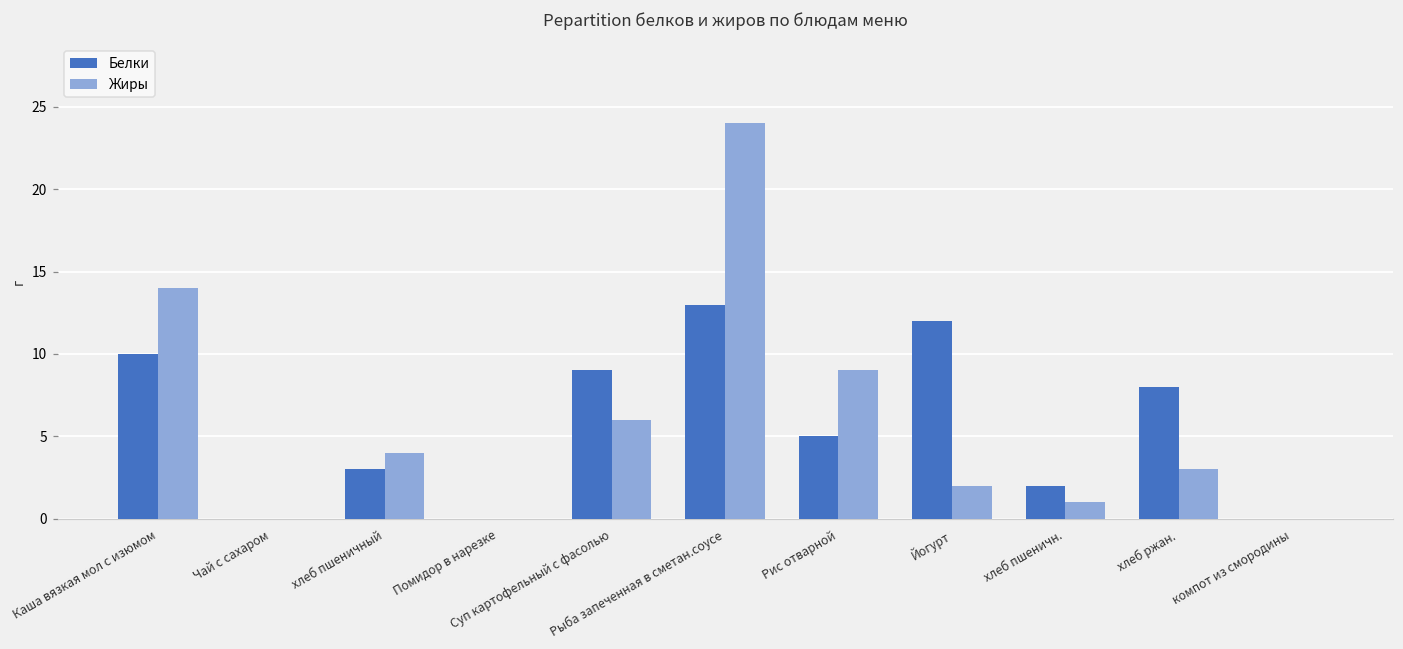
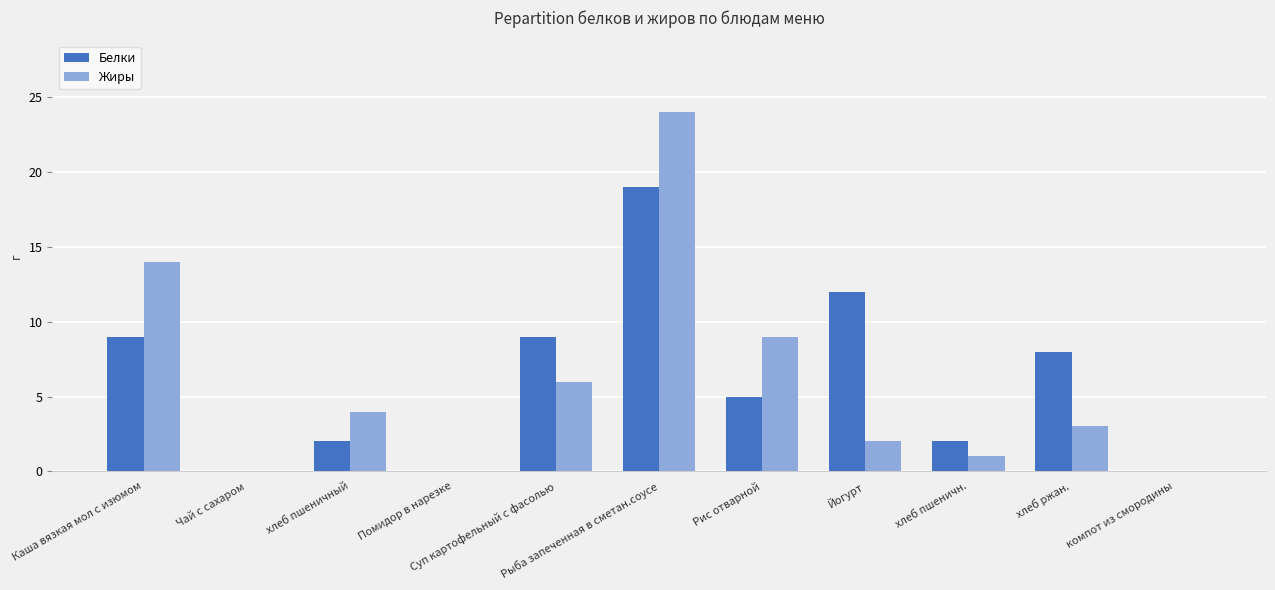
Белки, Каша вязкая мол с изюмом: 10 -> 9
Белки, хлеб пшеничный: 3 -> 2
Белки, Рыба запеченная в сметан.соусе: 13 -> 19
